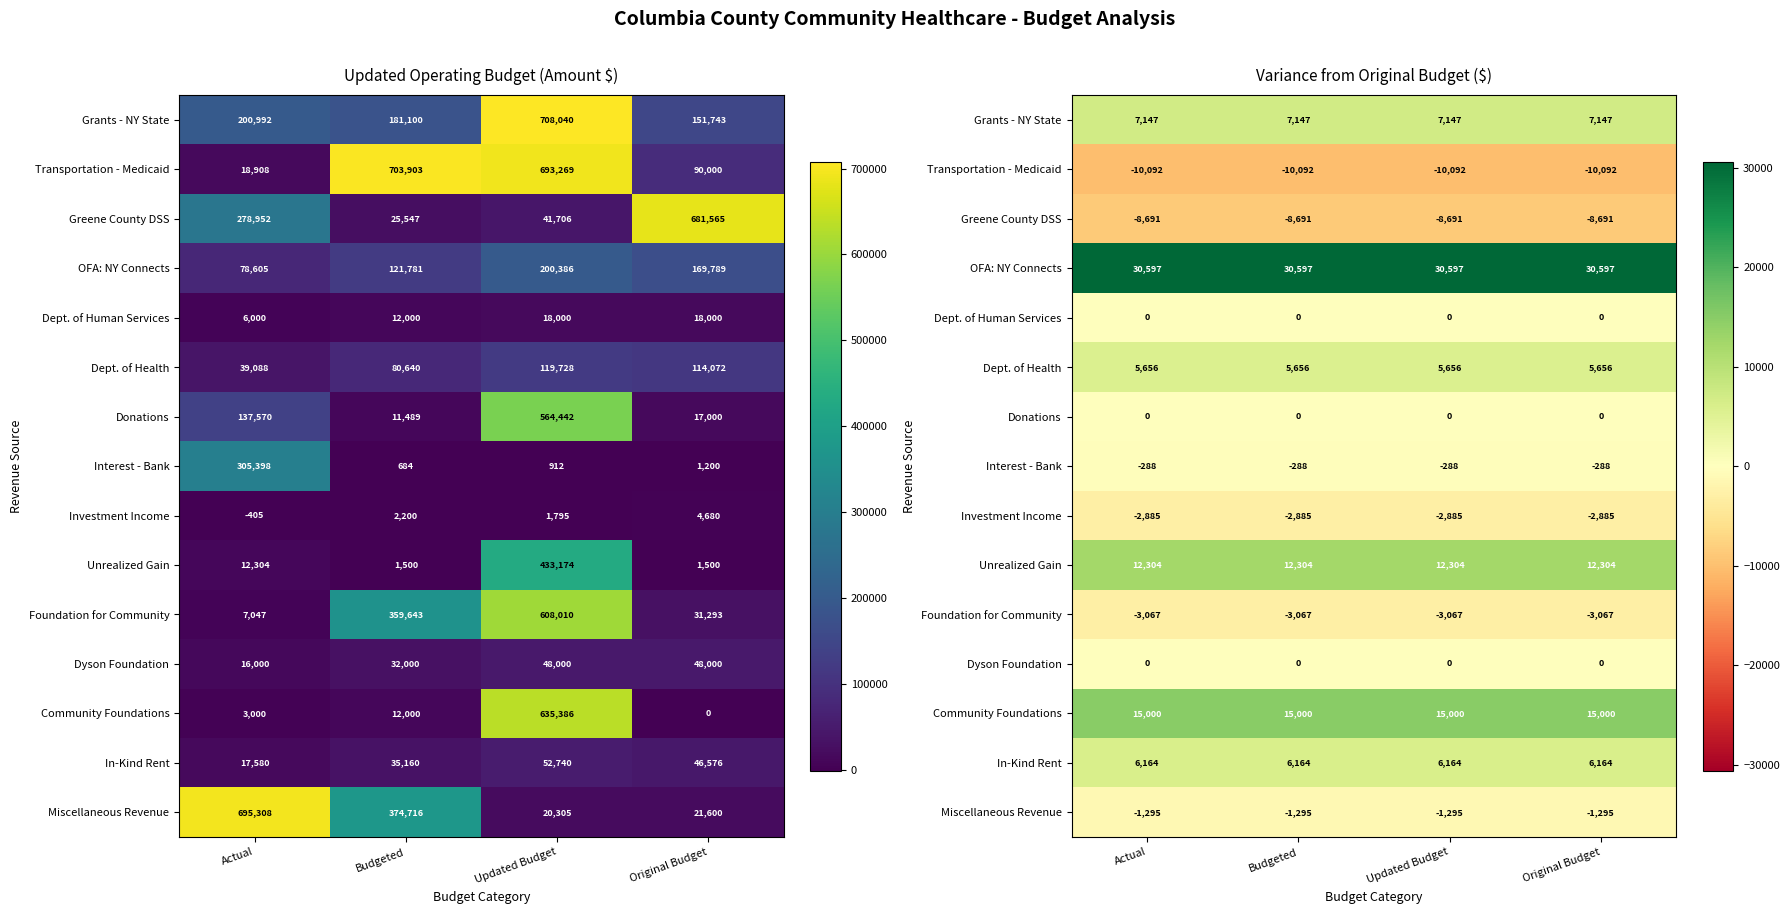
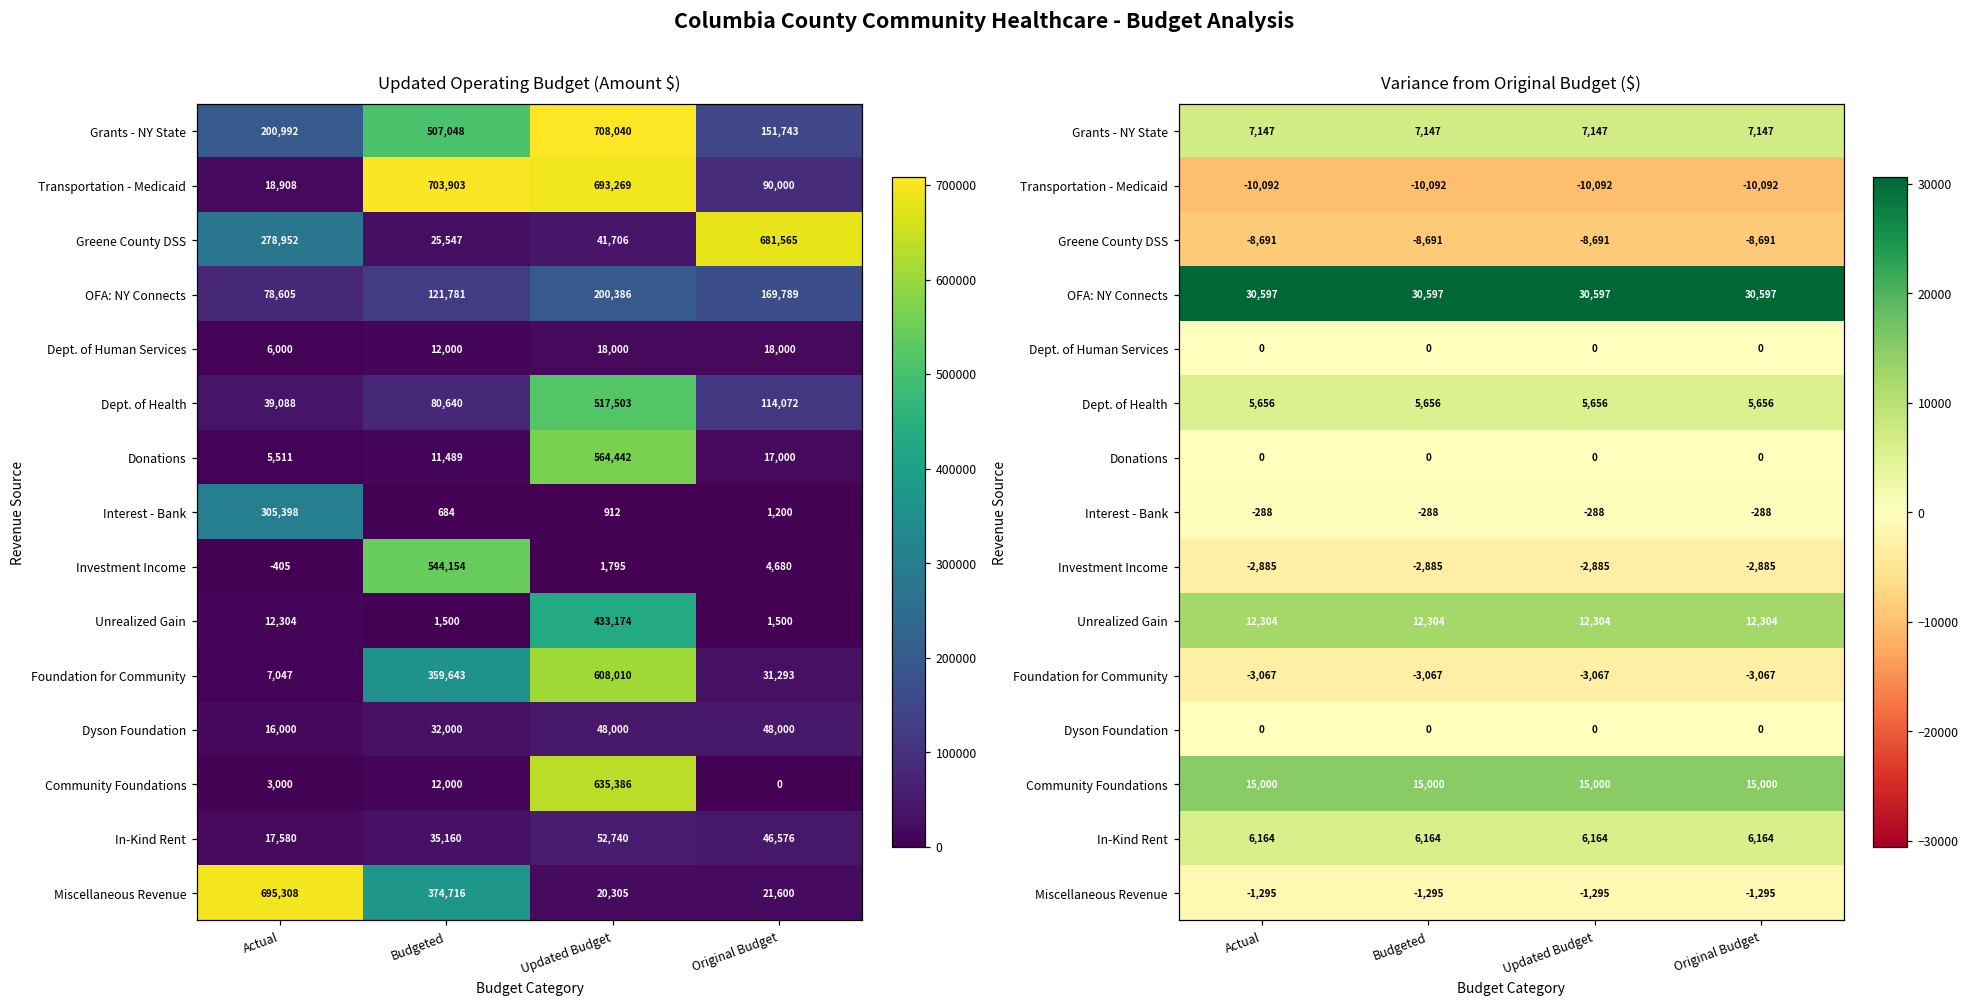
Updated Operating Budget (Amount $), Grants - NY State, Budgeted: 181,100 -> 507,048
Updated Operating Budget (Amount $), Dept. of Health, Updated Budget: 119,728 -> 517,503
Updated Operating Budget (Amount $), Donations, Actual: 137,570 -> 5,511
Updated Operating Budget (Amount $), Investment Income, Budgeted: 2,200 -> 544,154
